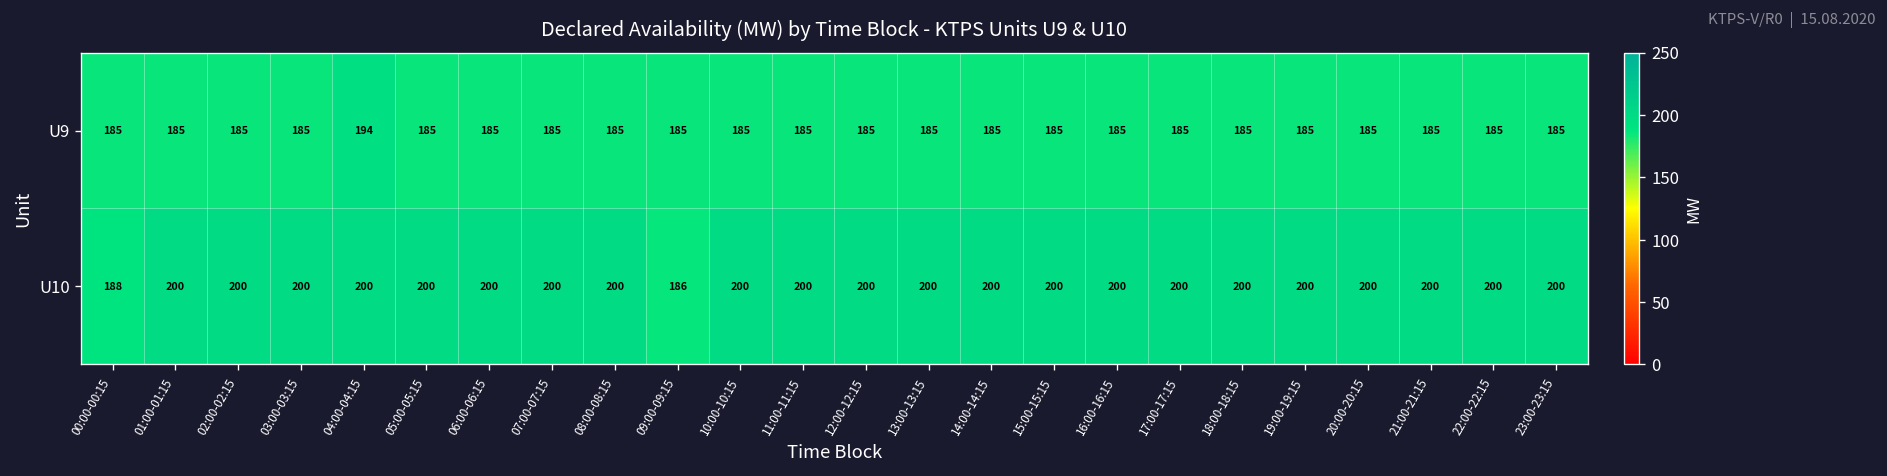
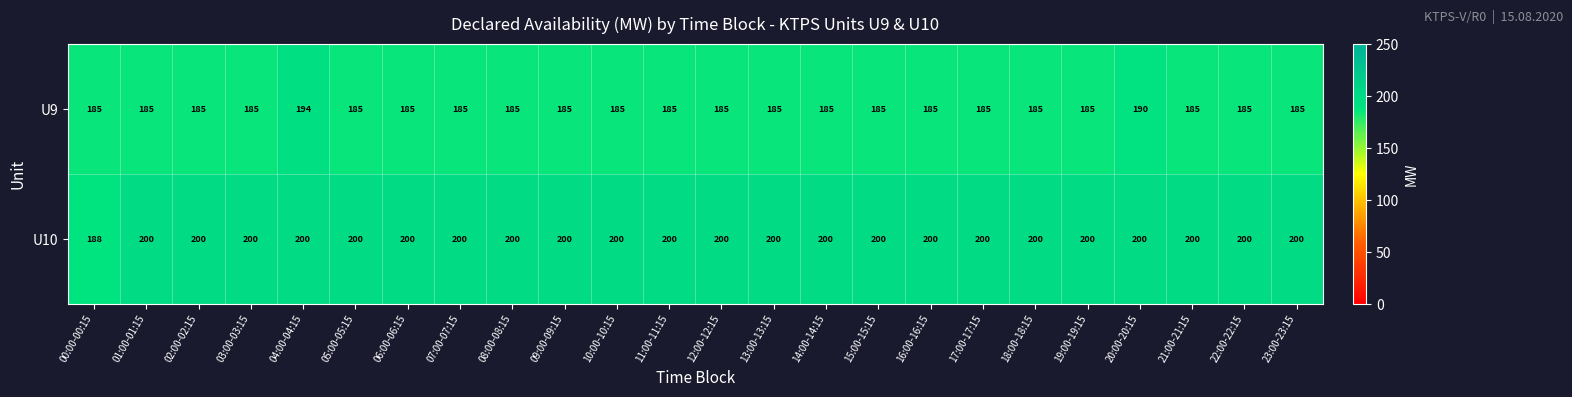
U9, 20:00-20:15: 185 -> 190
U10, 09:00-09:15: 186 -> 200
